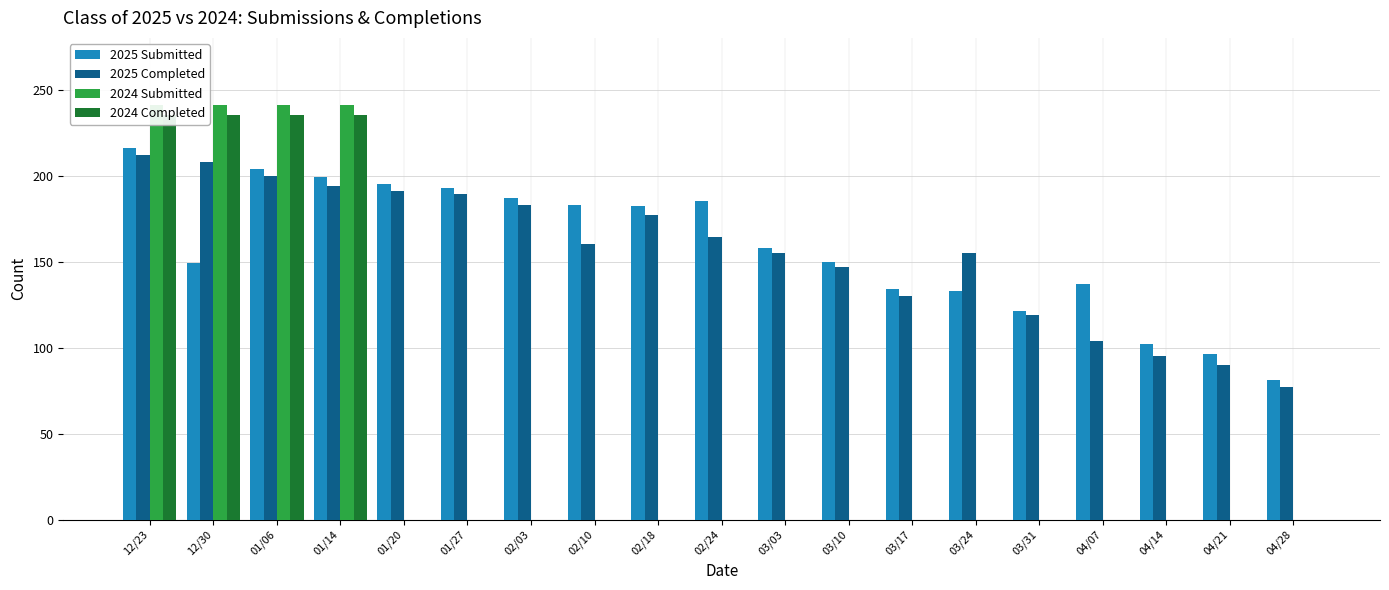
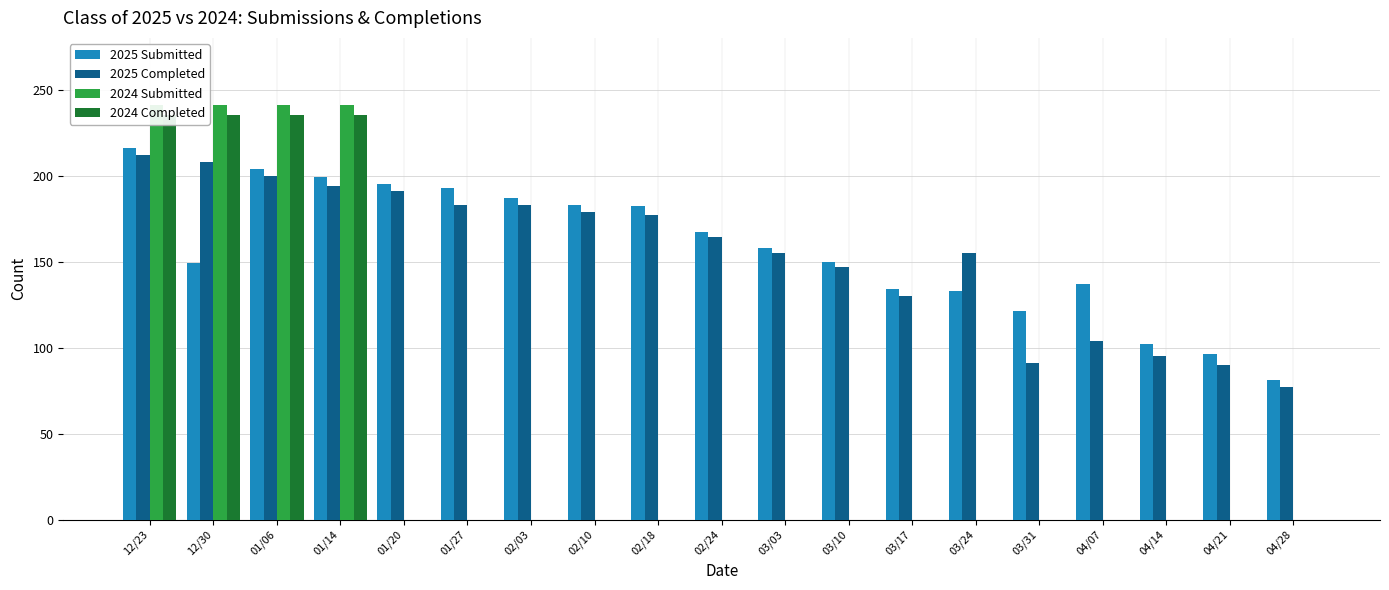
2025 Completed, 01/27: 189 -> 183
2025 Completed, 02/10: 160 -> 179
2025 Submitted, 02/24: 185 -> 167
2025 Completed, 03/31: 119 -> 91
